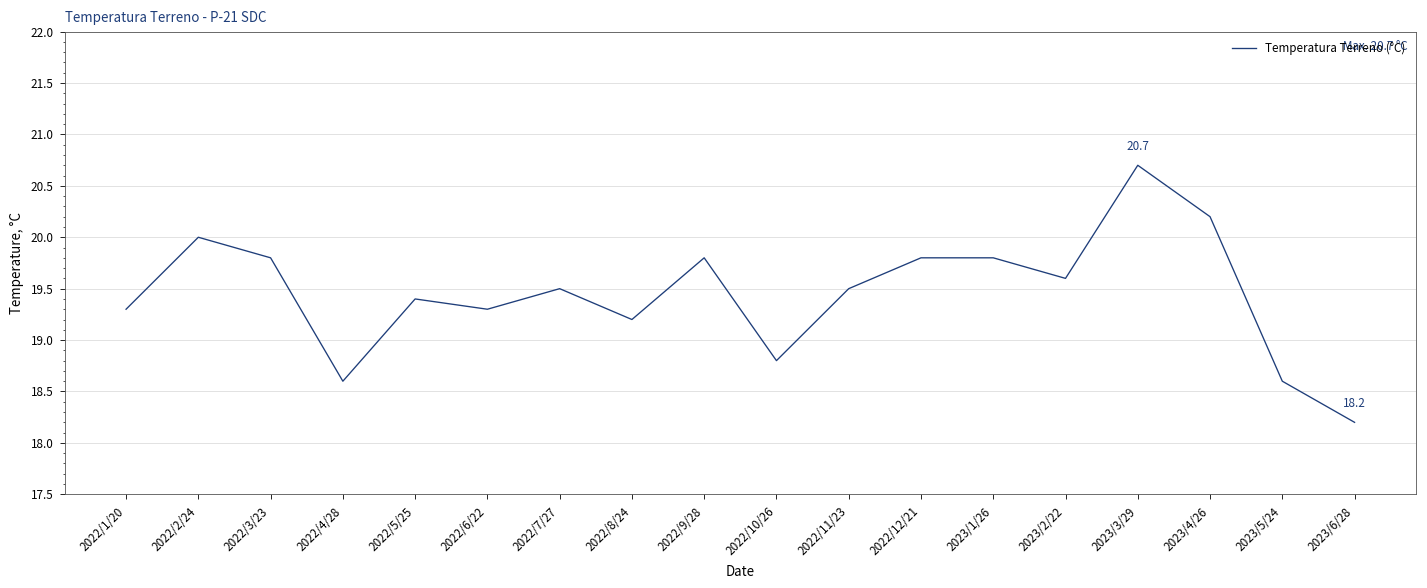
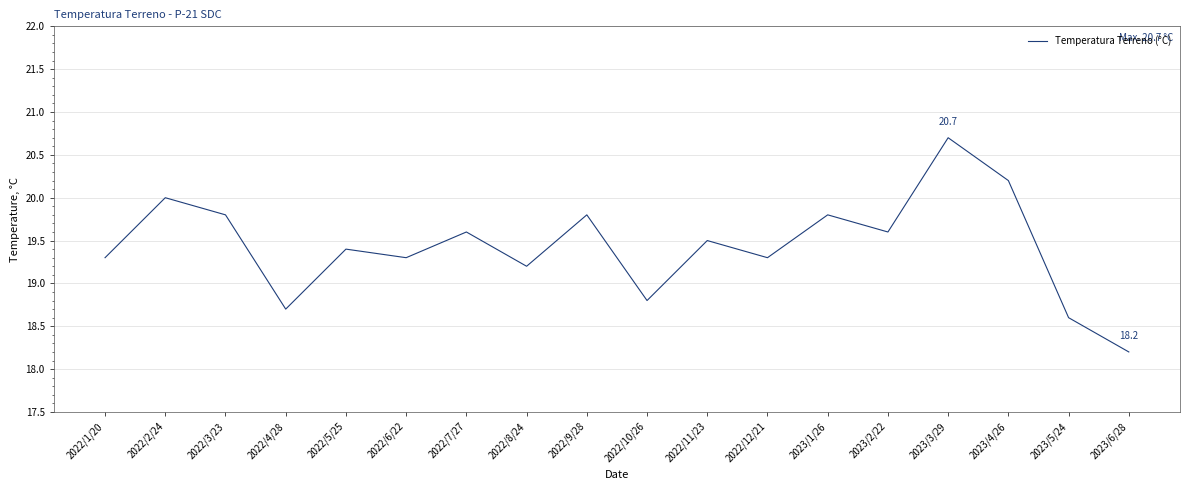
2022/4/28: 18.6 -> 18.7
2022/7/27: 19.5 -> 19.6
2022/12/21: 19.8 -> 19.3
